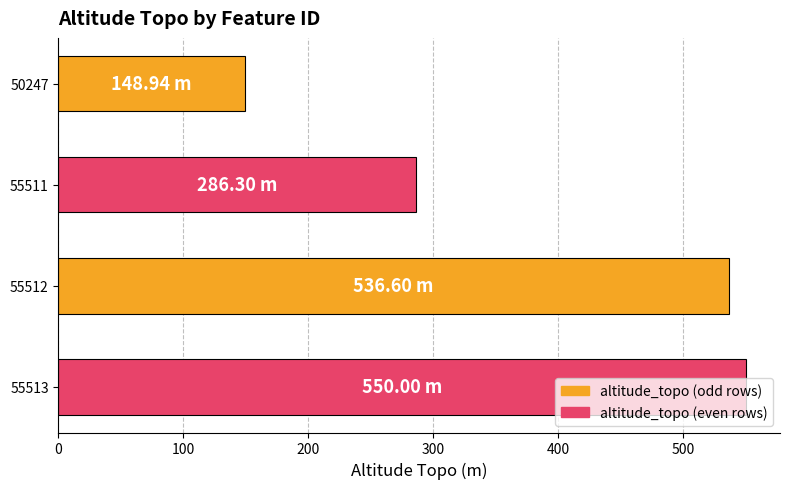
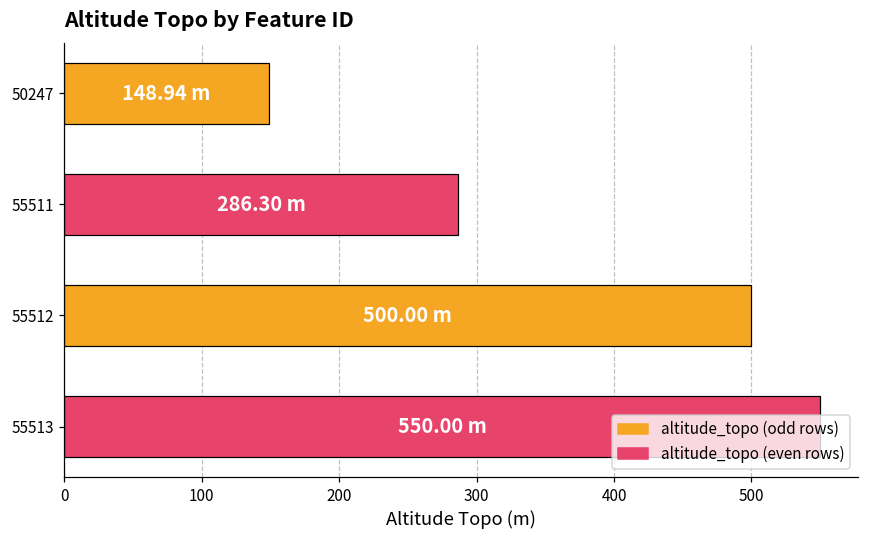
55512: 536.60 -> 500.00
